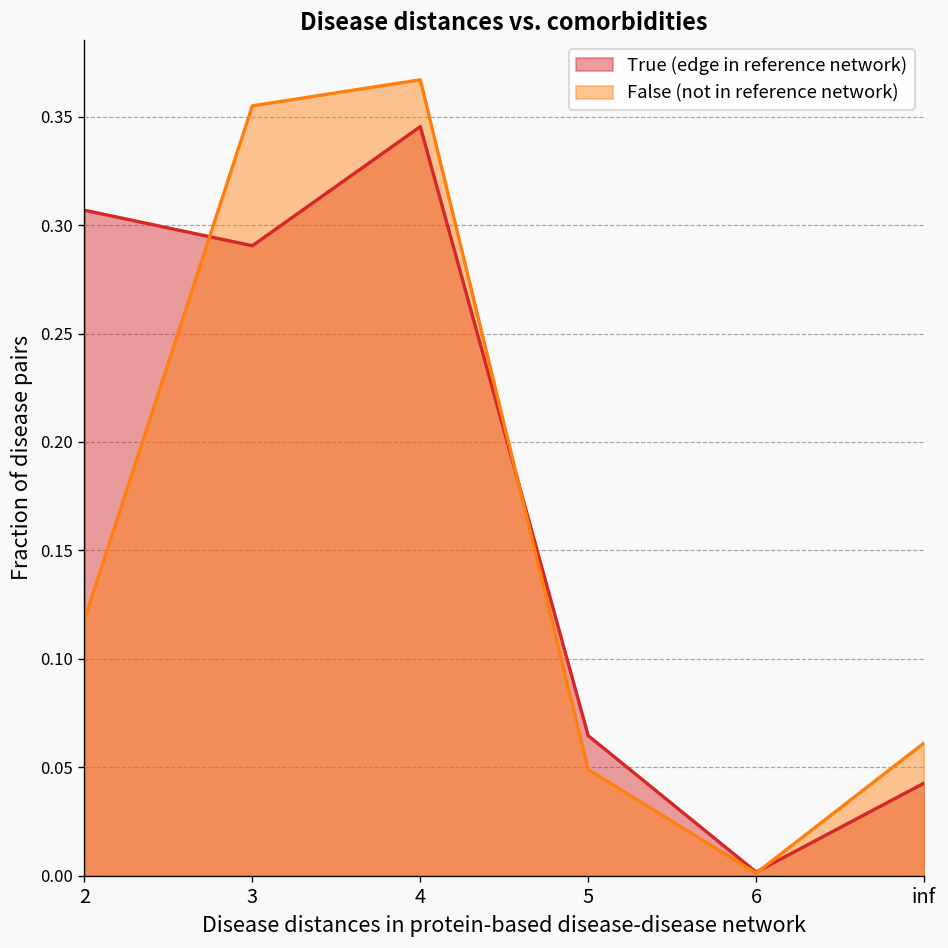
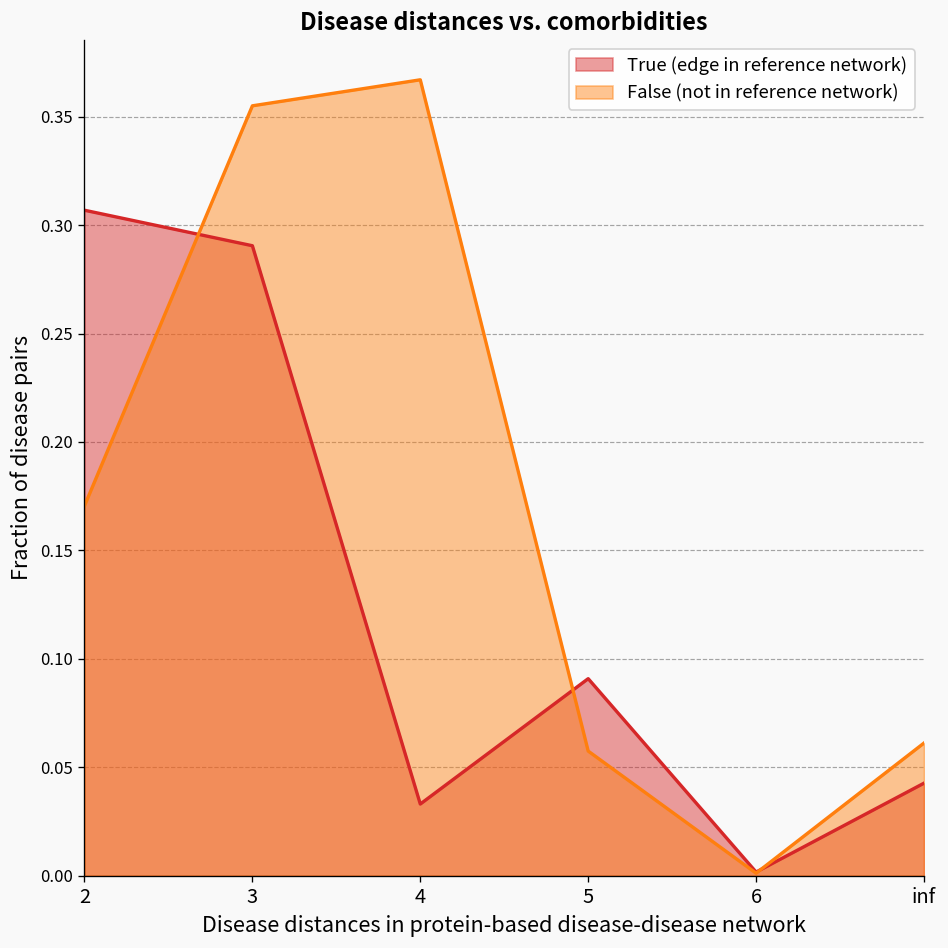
False (not in reference network), 2: 0.118 -> 0.171
True (edge in reference network), 4: 0.345 -> 0.033
True (edge in reference network), 5: 0.065 -> 0.091
False (not in reference network), 5: 0.049 -> 0.057
